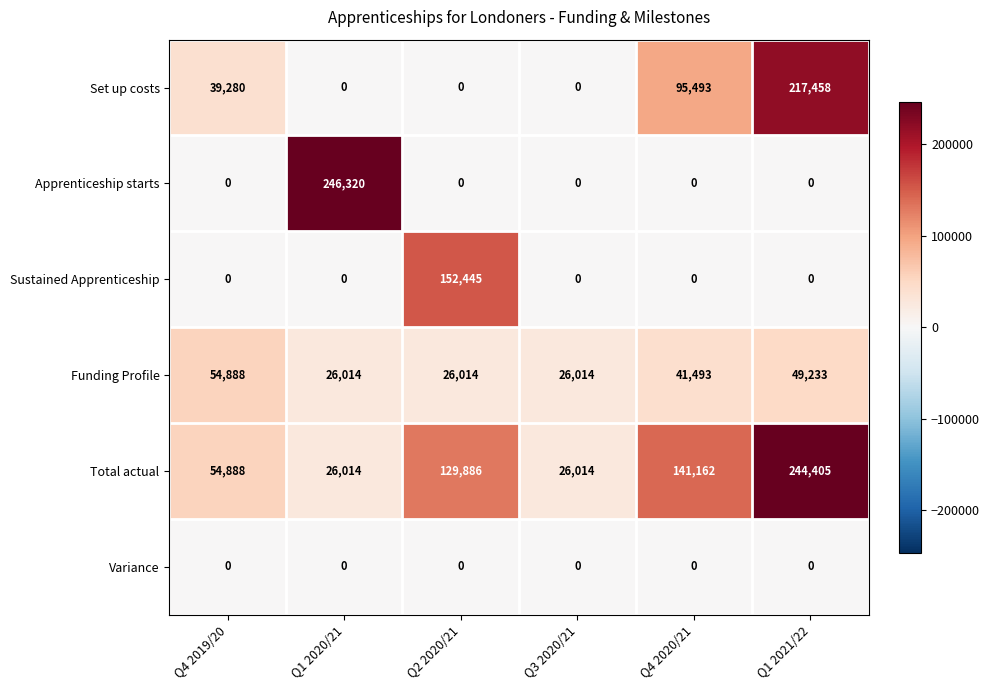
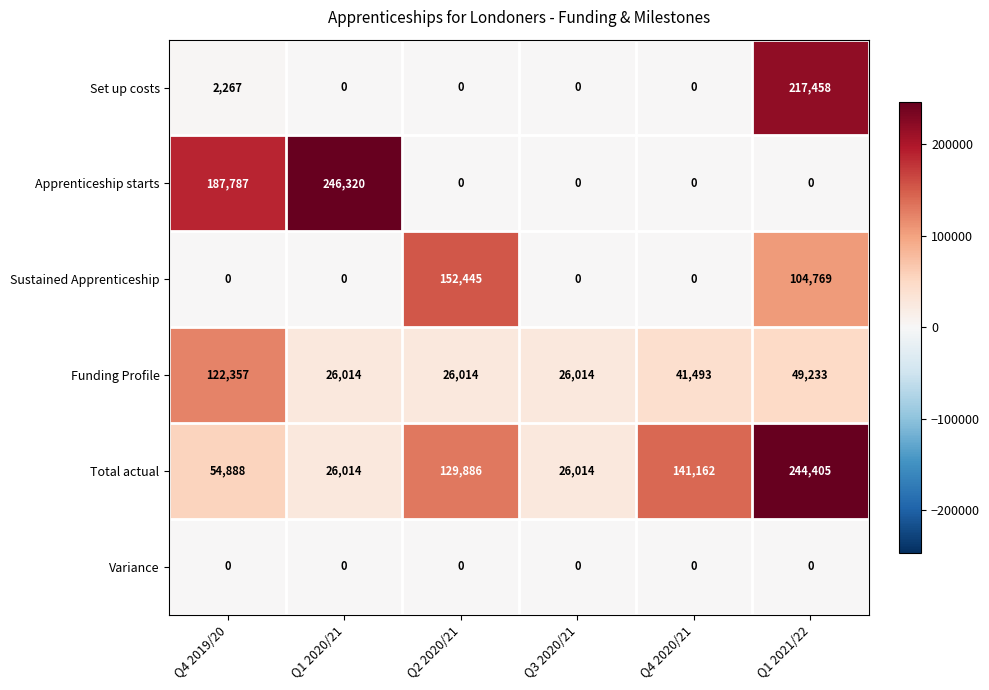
Set up costs, Q4 2019/20: 39,280 -> 2,267
Set up costs, Q4 2020/21: 95,493 -> 0
Apprenticeship starts, Q4 2019/20: 0 -> 187,787
Sustained Apprenticeship, Q1 2021/22: 0 -> 104,769
Funding Profile, Q4 2019/20: 54,888 -> 122,357
